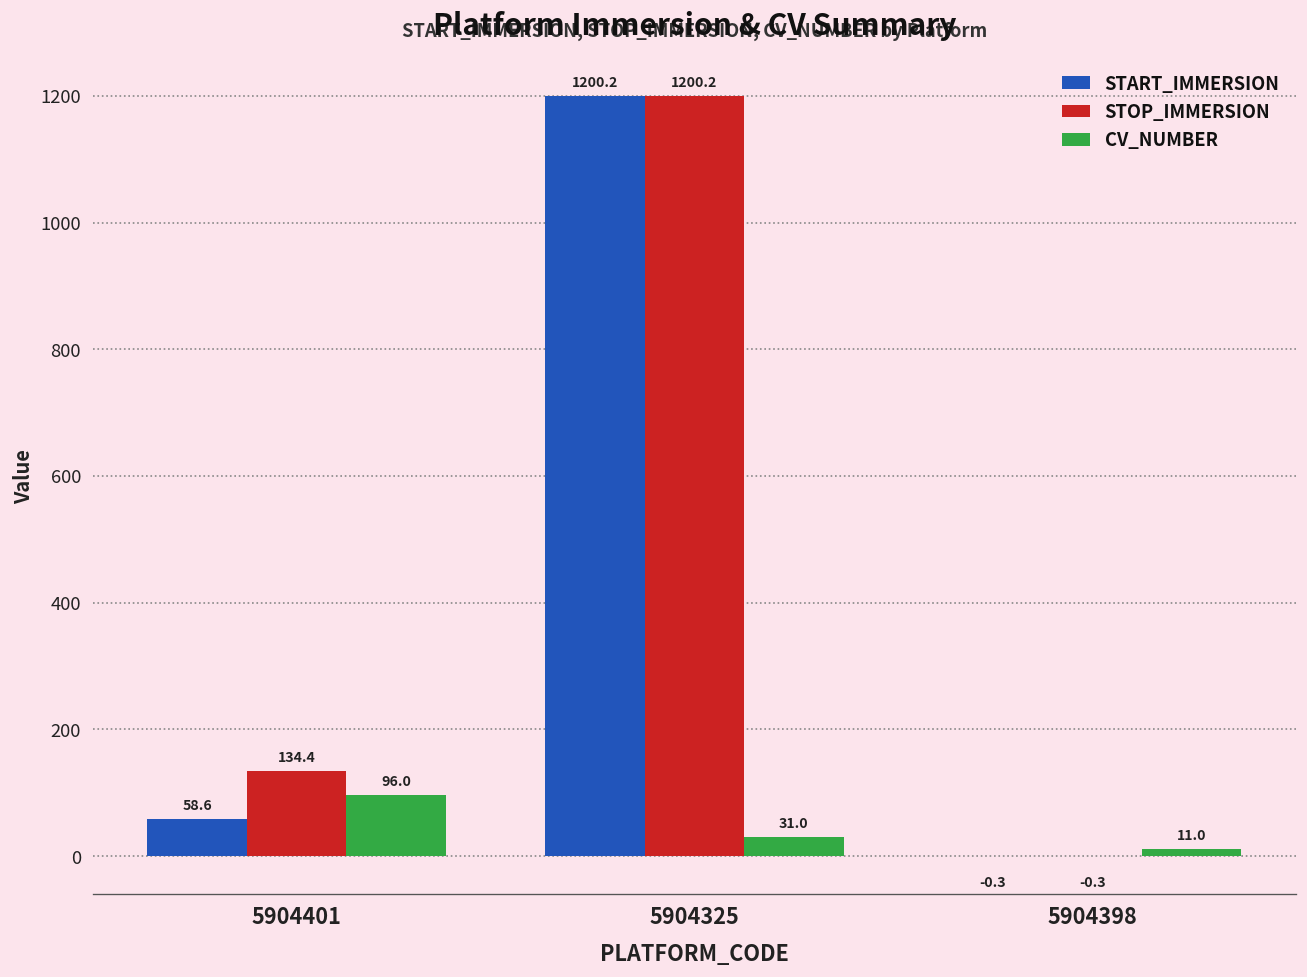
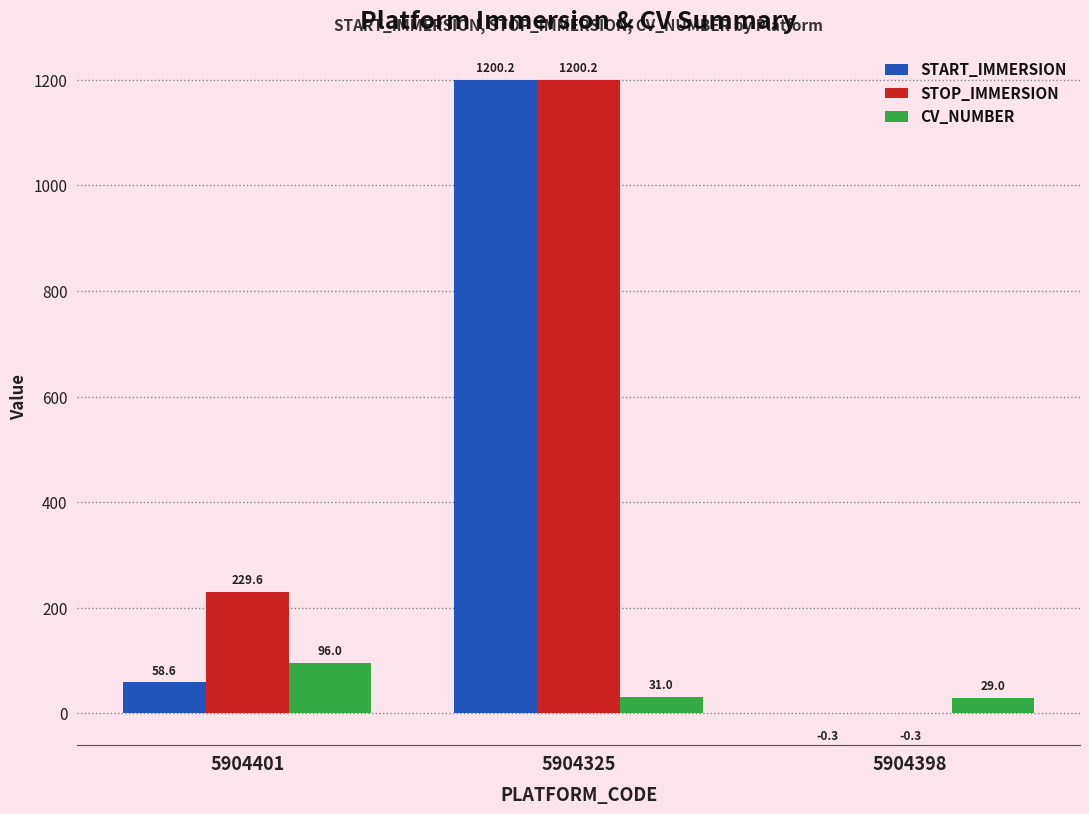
STOP_IMMERSION, 5904401: 134.4 -> 229.6
CV_NUMBER, 5904398: 11.0 -> 29.0
